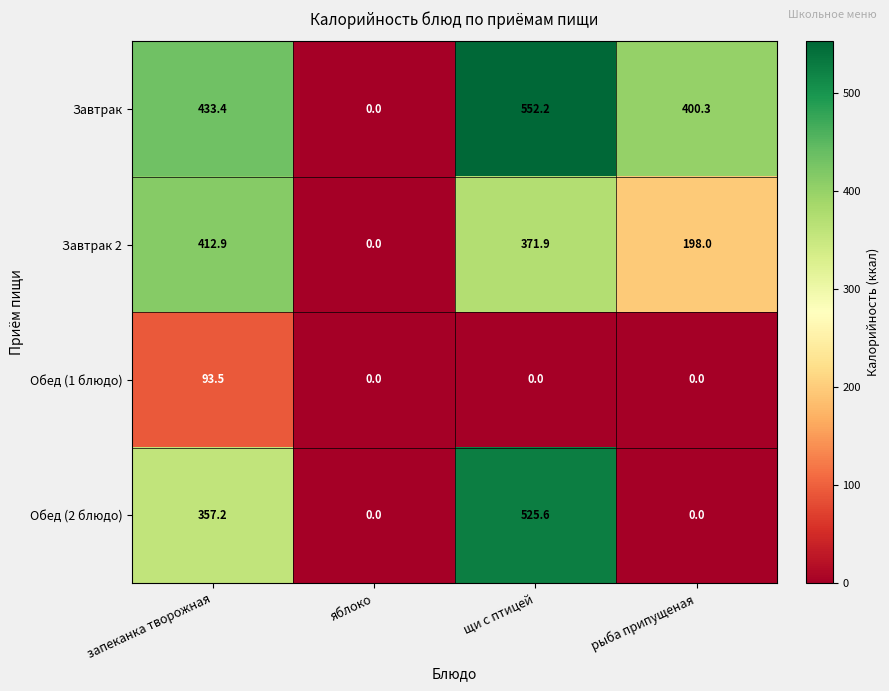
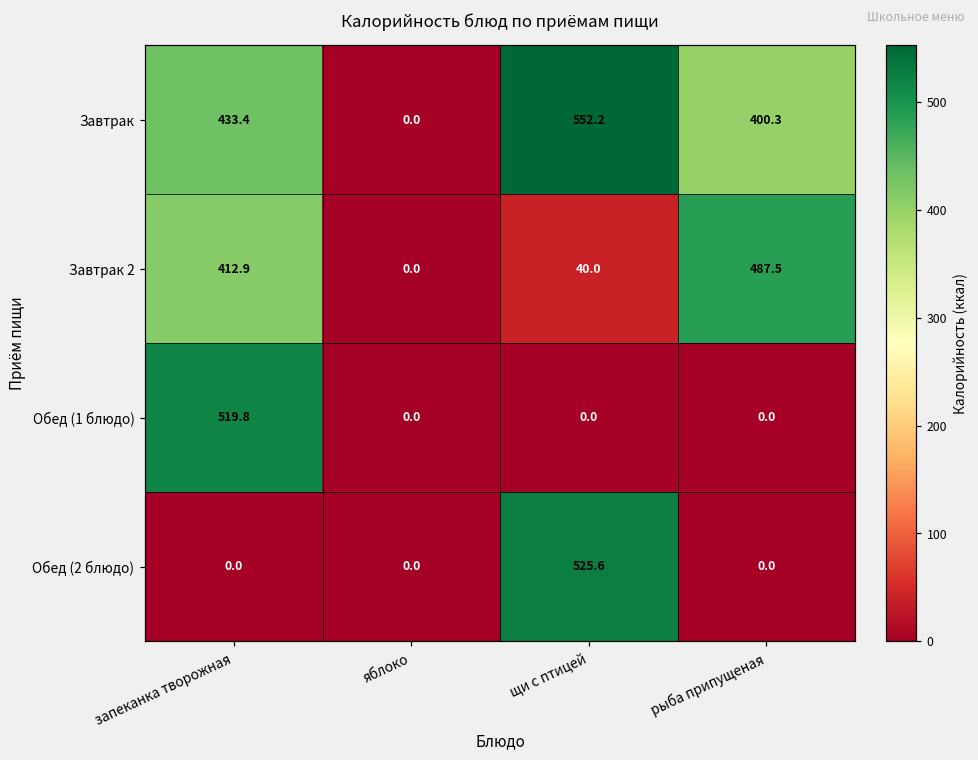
Завтрак 2, щи с птицей: 371.9 -> 40.0
Завтрак 2, рыба припущеная: 198.0 -> 487.5
Обед (1 блюдо), запеканка творожная: 93.5 -> 519.8
Обед (2 блюдо), запеканка творожная: 357.2 -> 0.0
